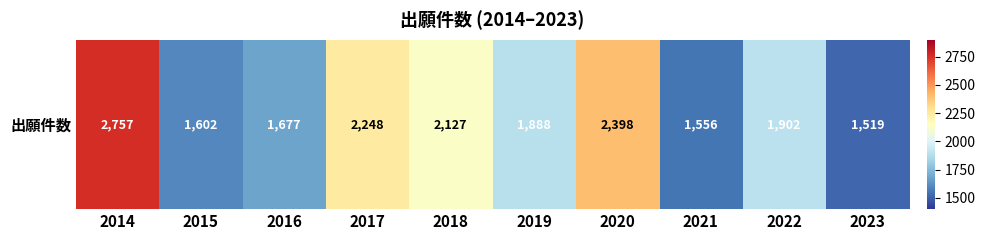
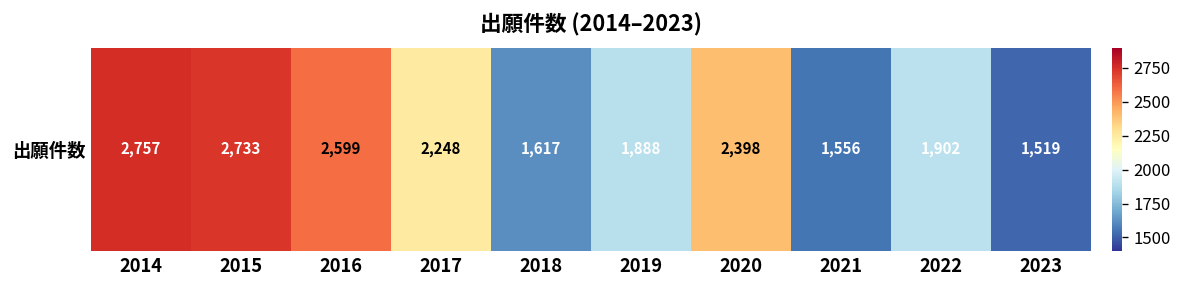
出願件数, 2015: 1,602 -> 2,733
出願件数, 2016: 1,677 -> 2,599
出願件数, 2018: 2,127 -> 1,617
